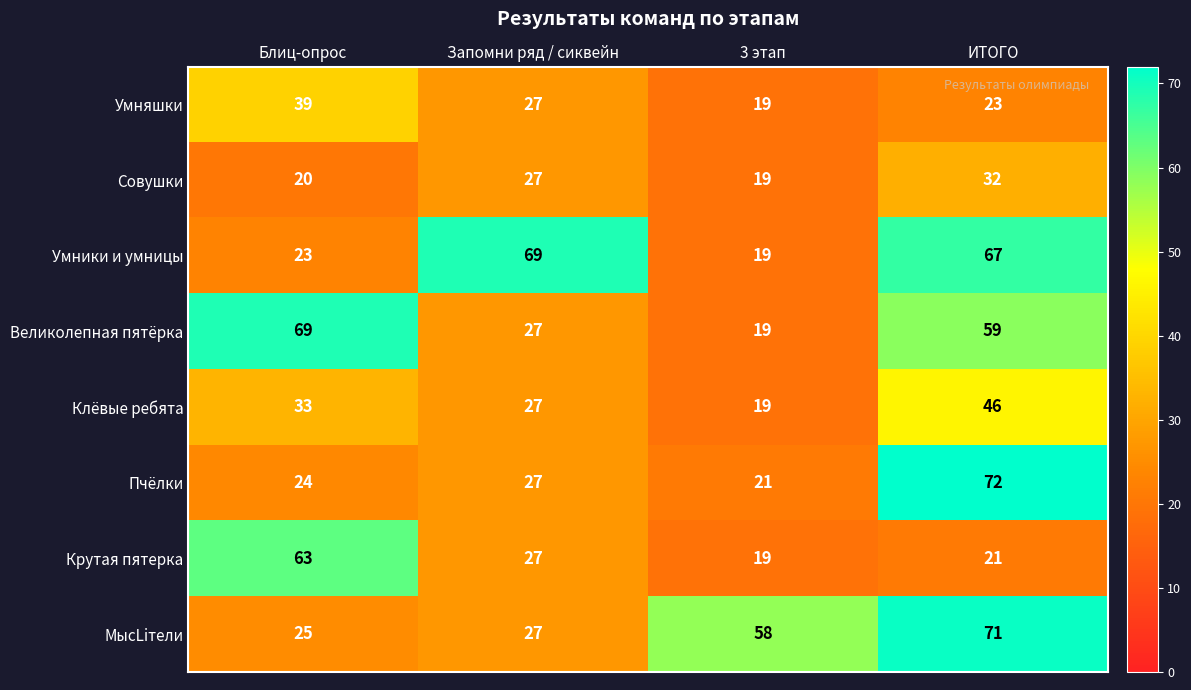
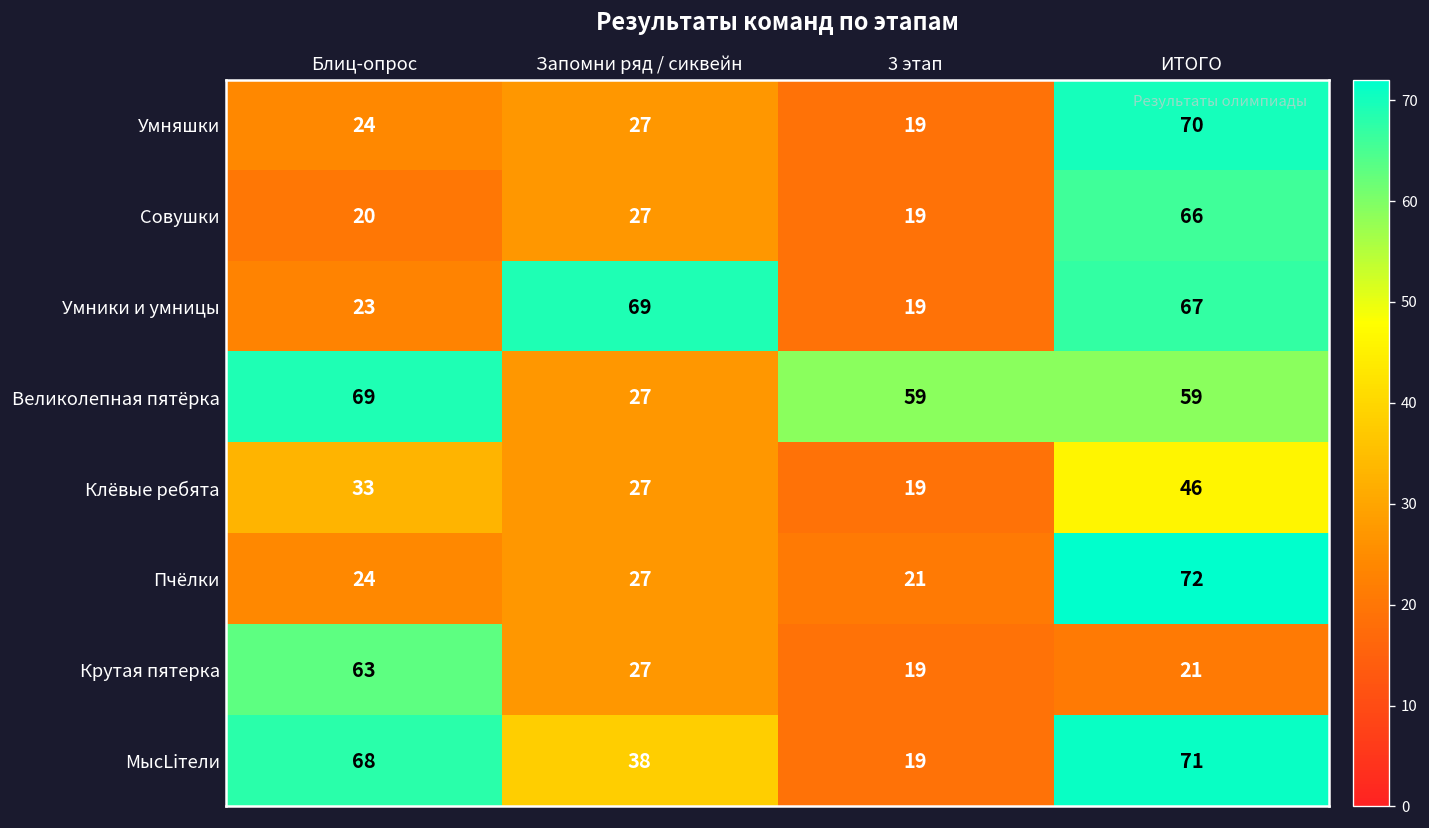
Умняшки, Блиц-опрос: 39 -> 24
Умняшки, ИТОГО: 23 -> 70
Совушки, ИТОГО: 32 -> 66
Великолепная пятёрка, 3 этап: 19 -> 59
МысLiтели, Блиц-опрос: 25 -> 68
МысLiтели, Запомни ряд / сиквейн: 27 -> 38
МысLiтели, 3 этап: 58 -> 19
